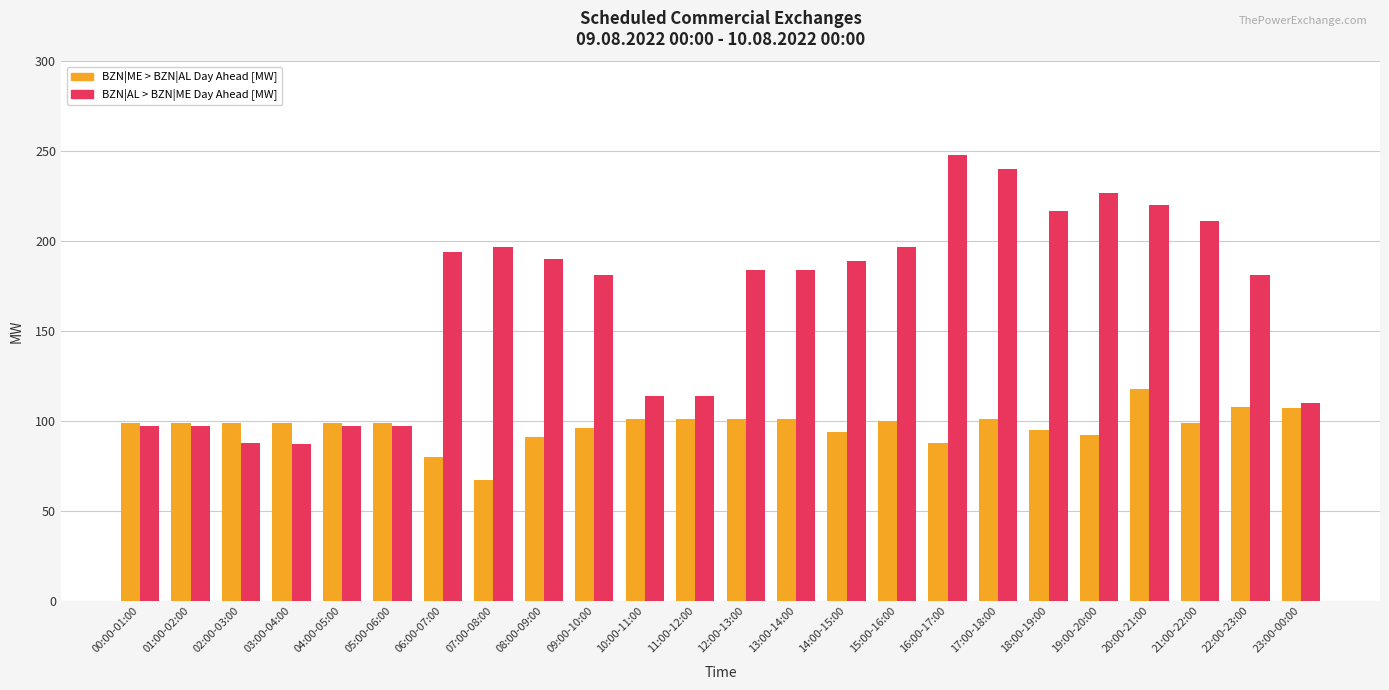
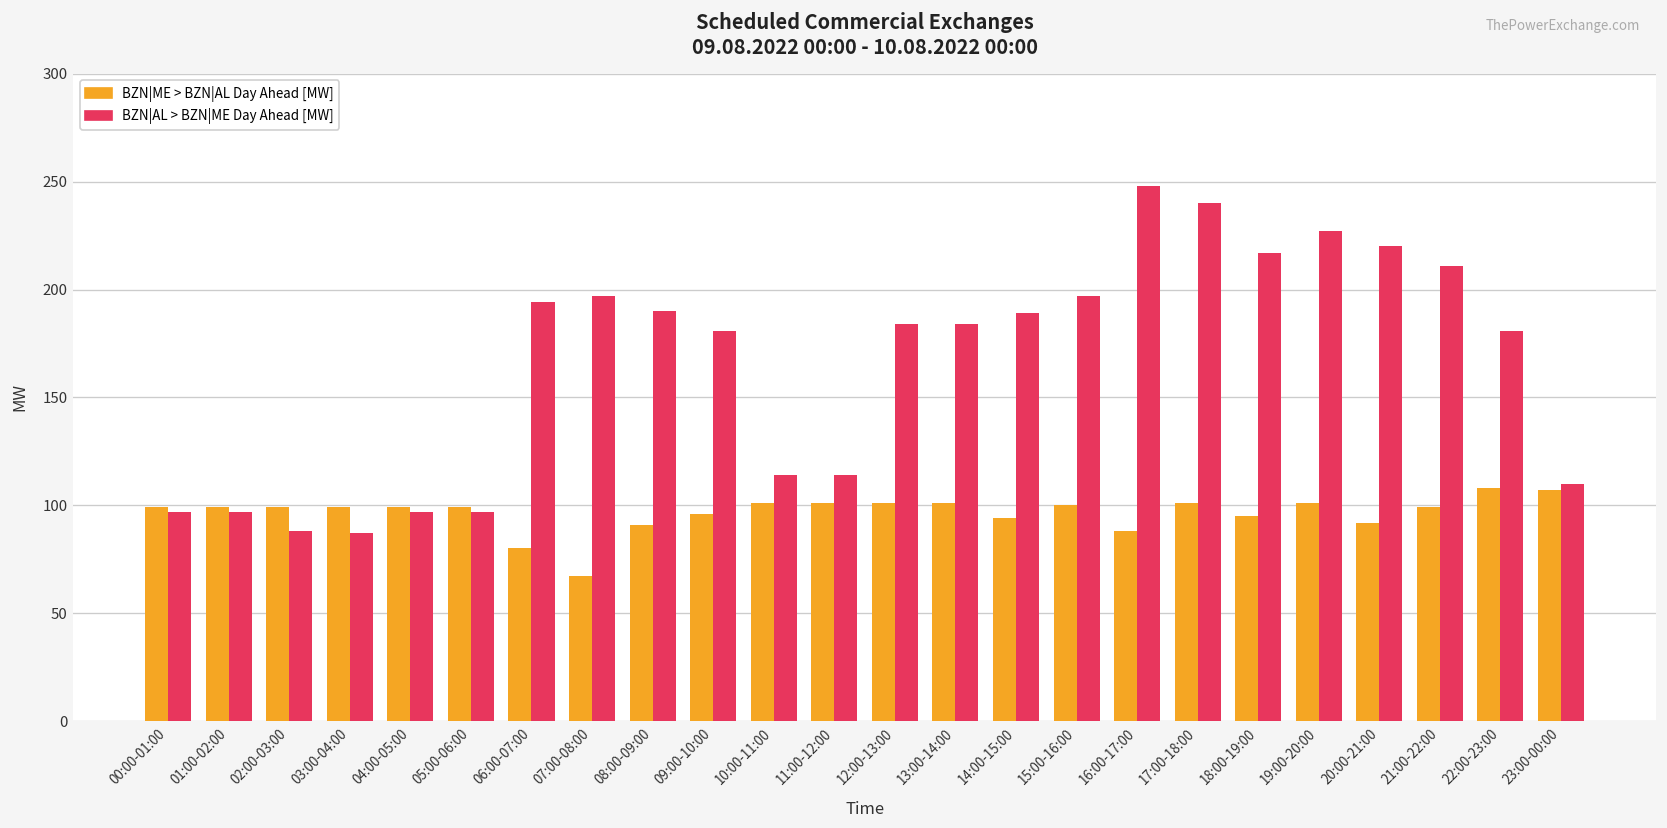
BZN|ME > BZN|AL Day Ahead [MW], 19:00-20:00: 92 -> 101
BZN|ME > BZN|AL Day Ahead [MW], 20:00-21:00: 118 -> 92
